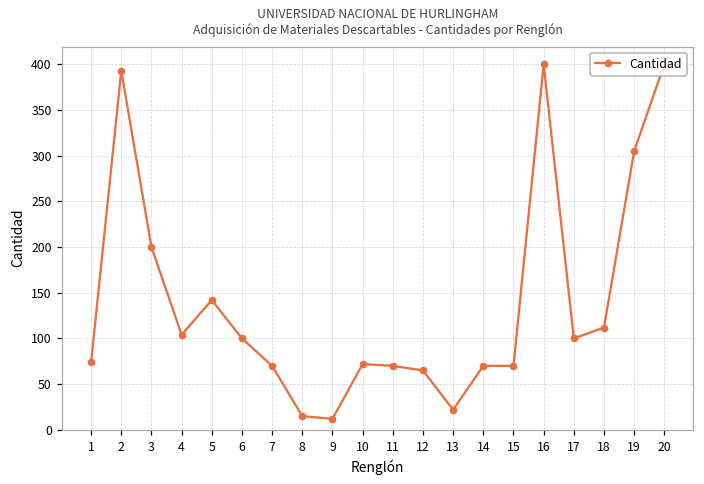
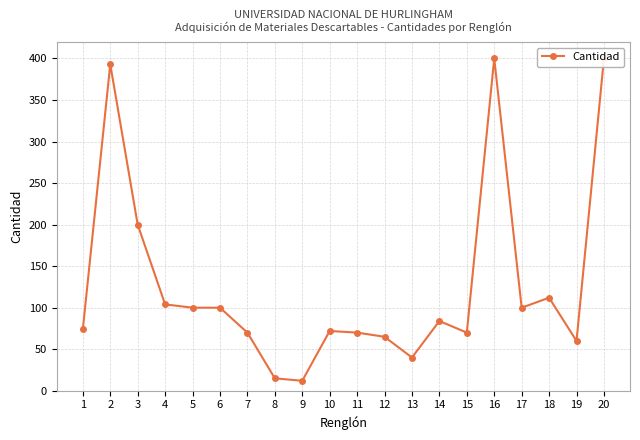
5: 140 -> 100
13: 20 -> 40
14: 70 -> 80
19: 310 -> 60
